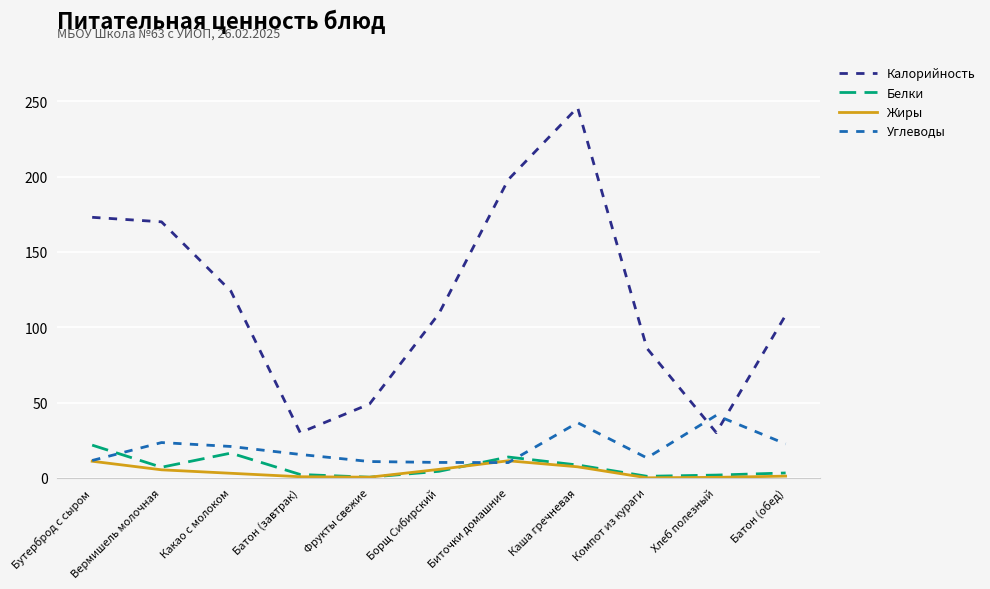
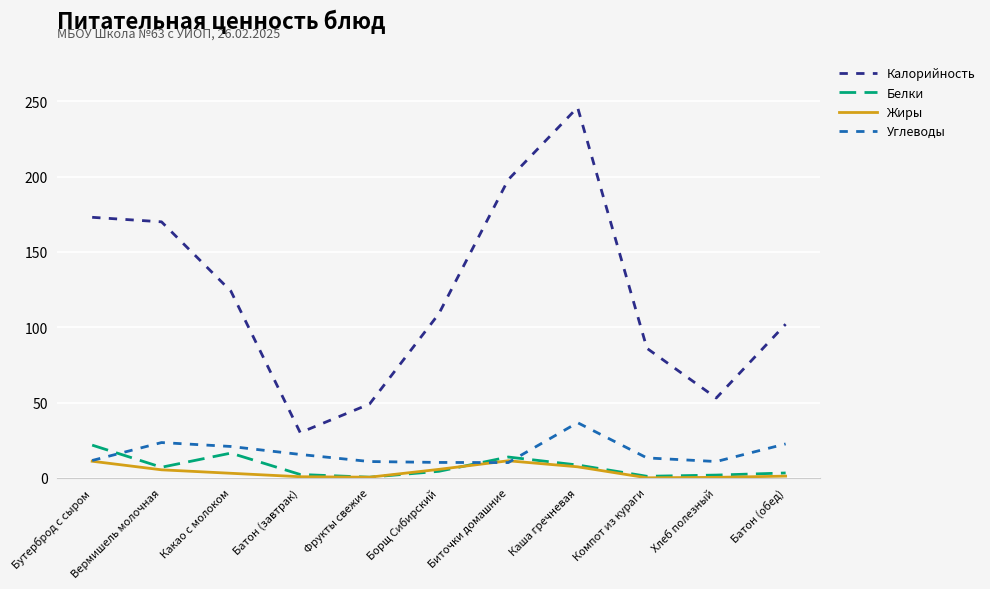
Калорийность, Хлеб полезный: 30 -> 53
Углеводы, Хлеб полезный: 42 -> 11
Калорийность, Батон (обед): 108 -> 102
